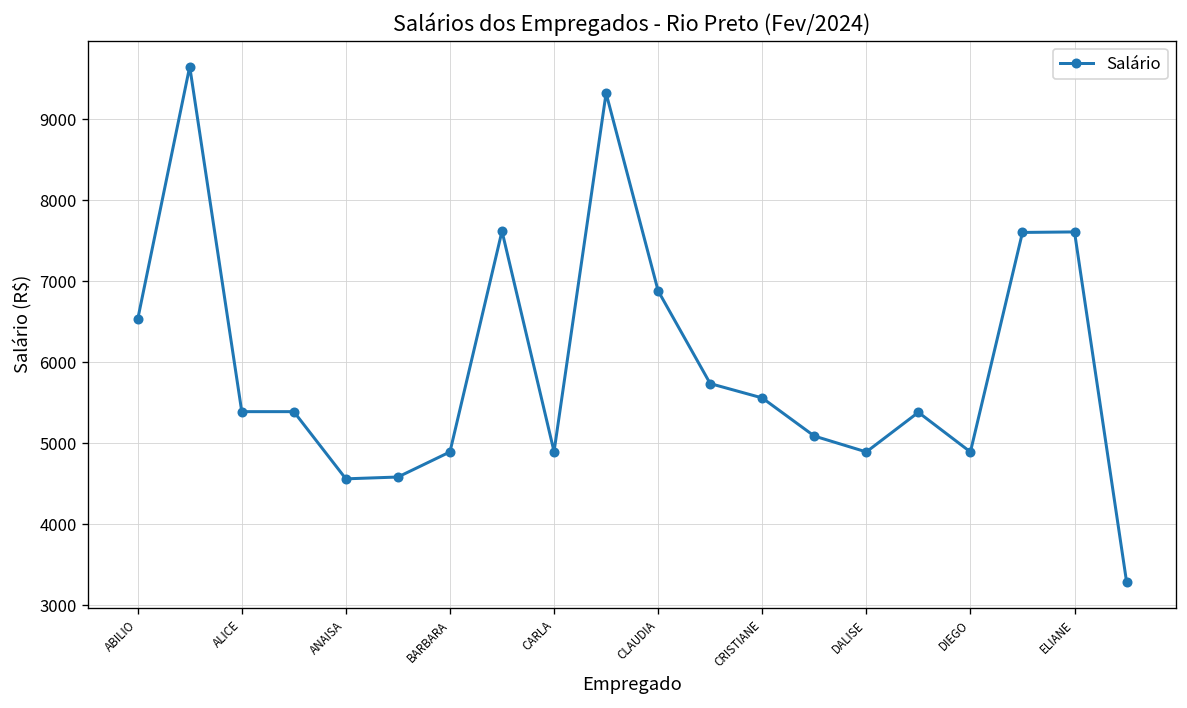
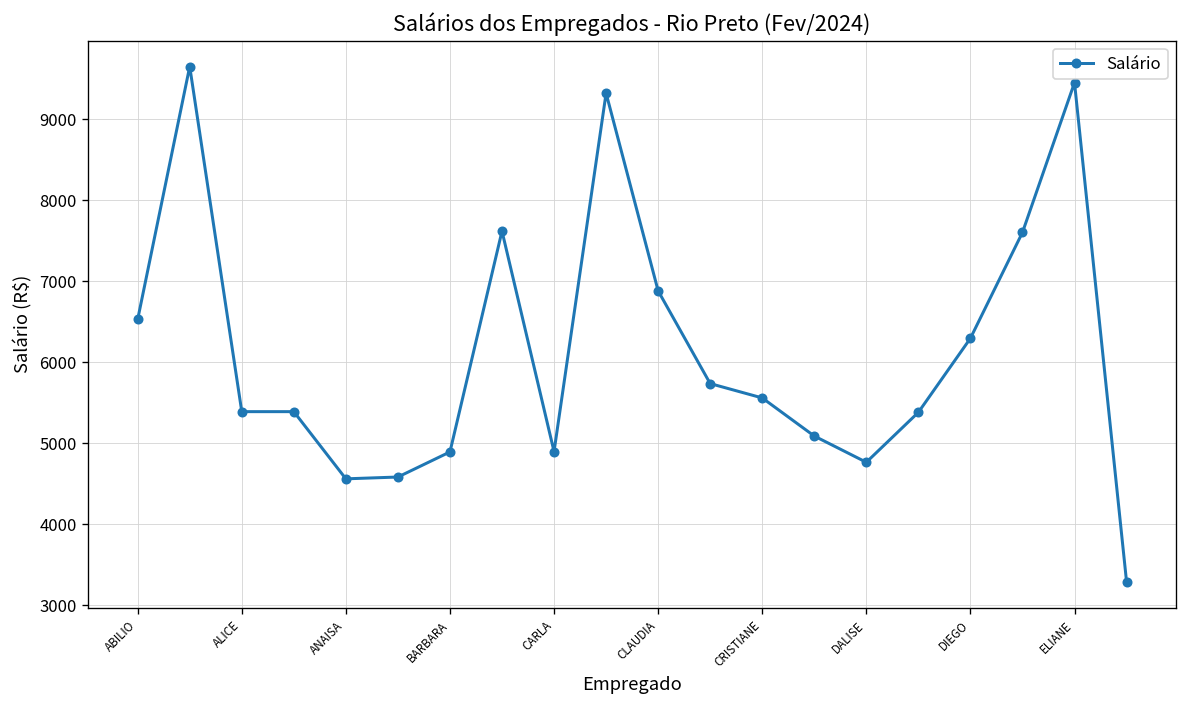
DALISE: 4900 -> 4800
DIEGO: 4900 -> 6300
ELIANE: 7600 -> 9500
